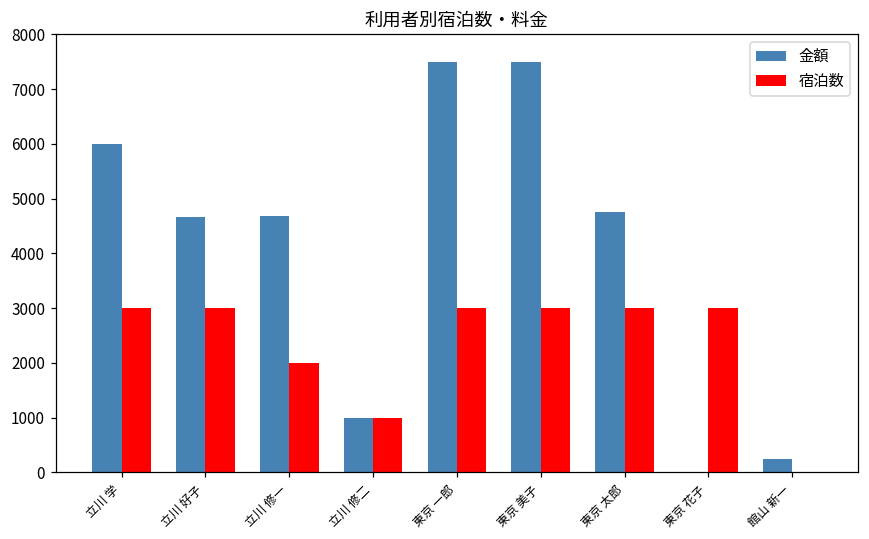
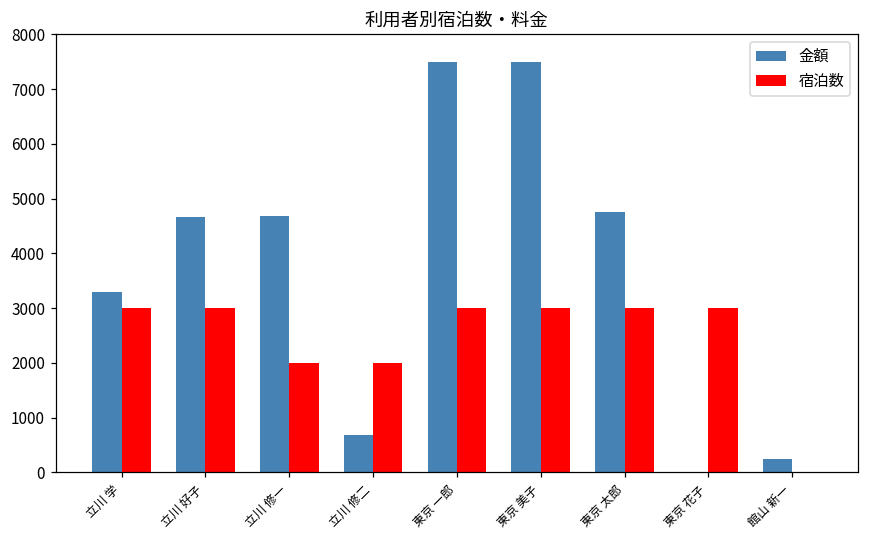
金額, 立川 学: 6000 -> 3300
金額, 立川 修二: 1000 -> 700
宿泊数, 立川 修二: 1000 -> 2000
